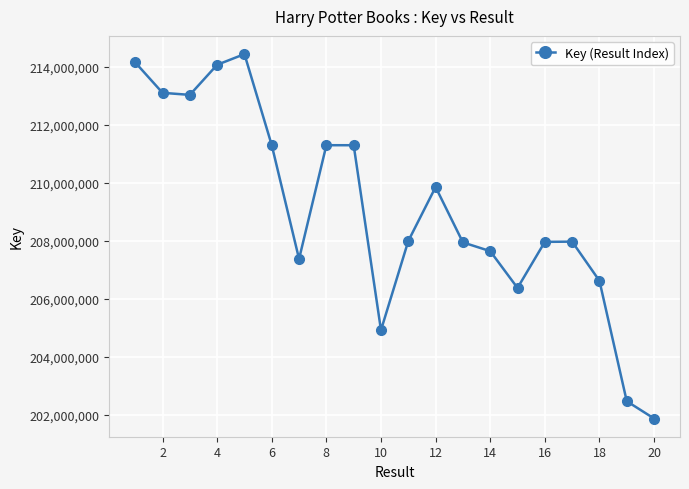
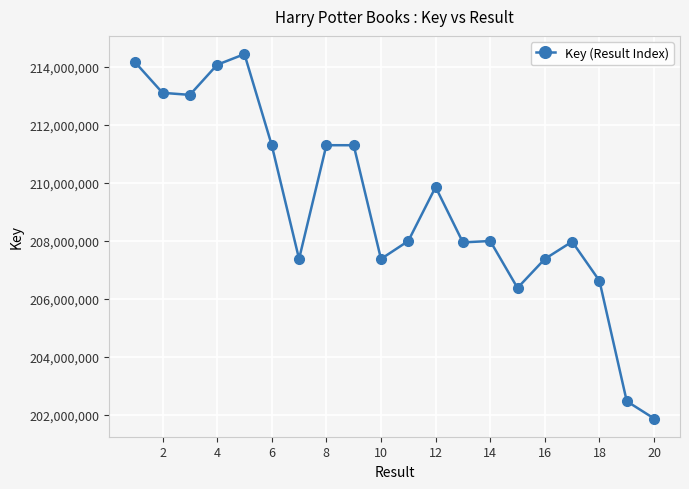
10: 204,900,000 -> 207,400,000
14: 207,600,000 -> 208,000,000
16: 208,000,000 -> 207,400,000
